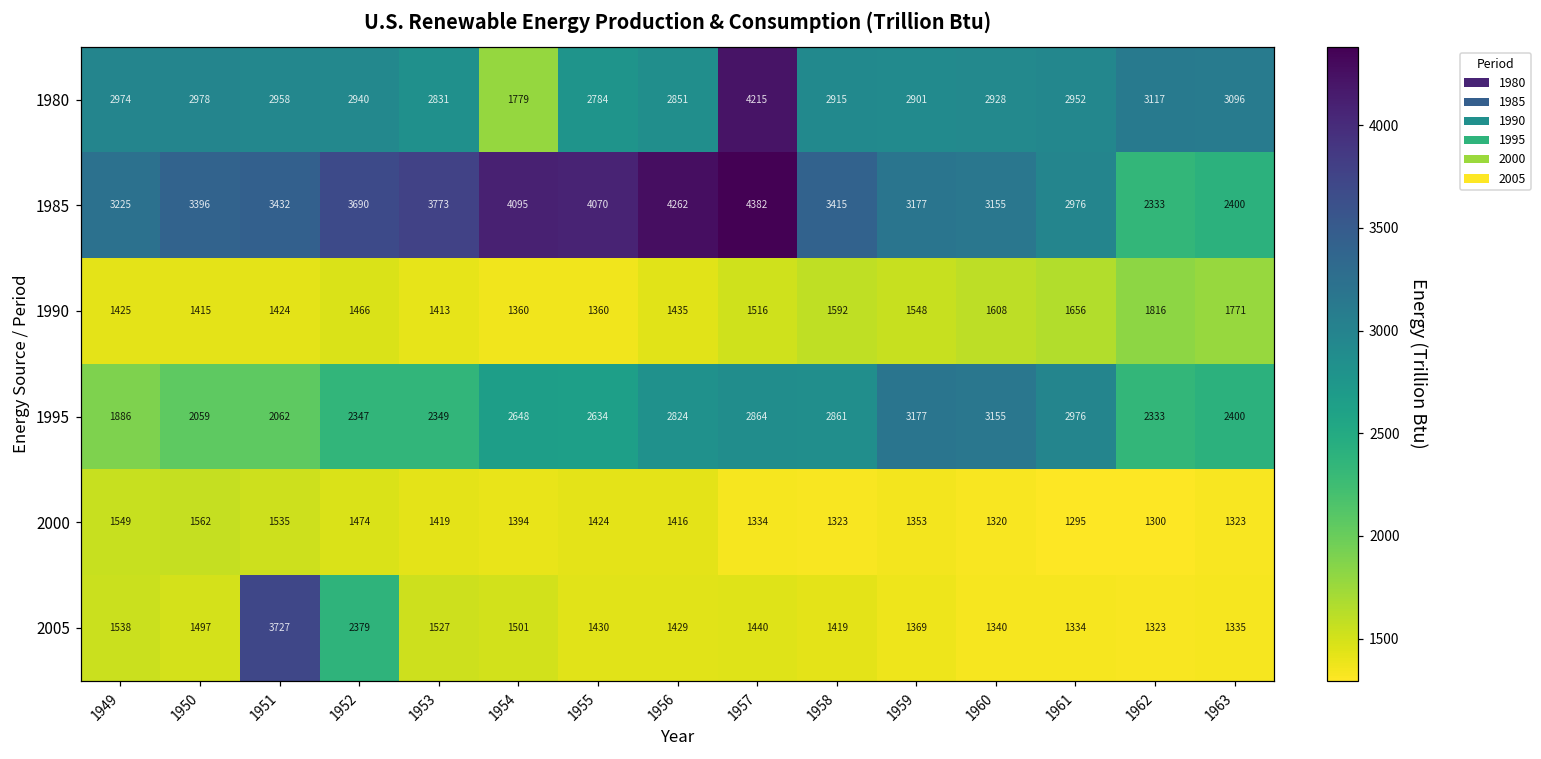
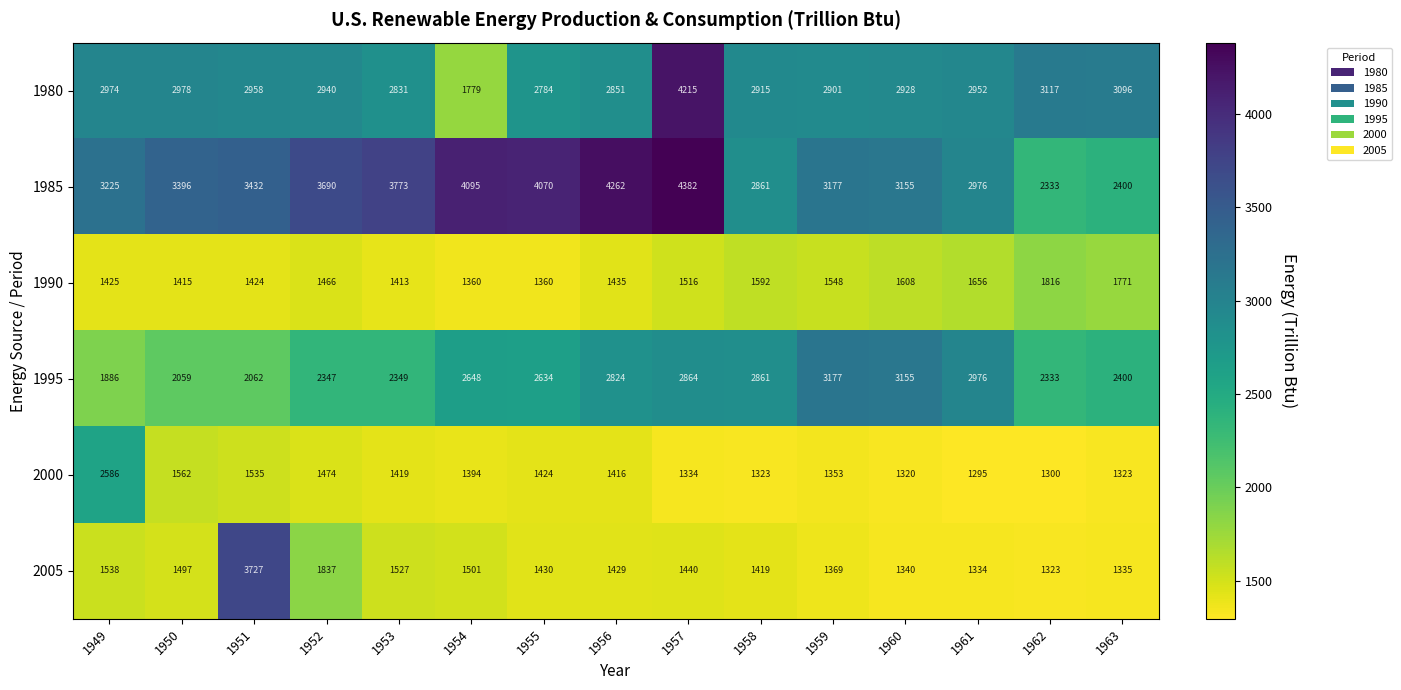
1985, 1958: 3415 -> 2861
2000, 1949: 1549 -> 2586
2005, 1952: 2379 -> 1837
